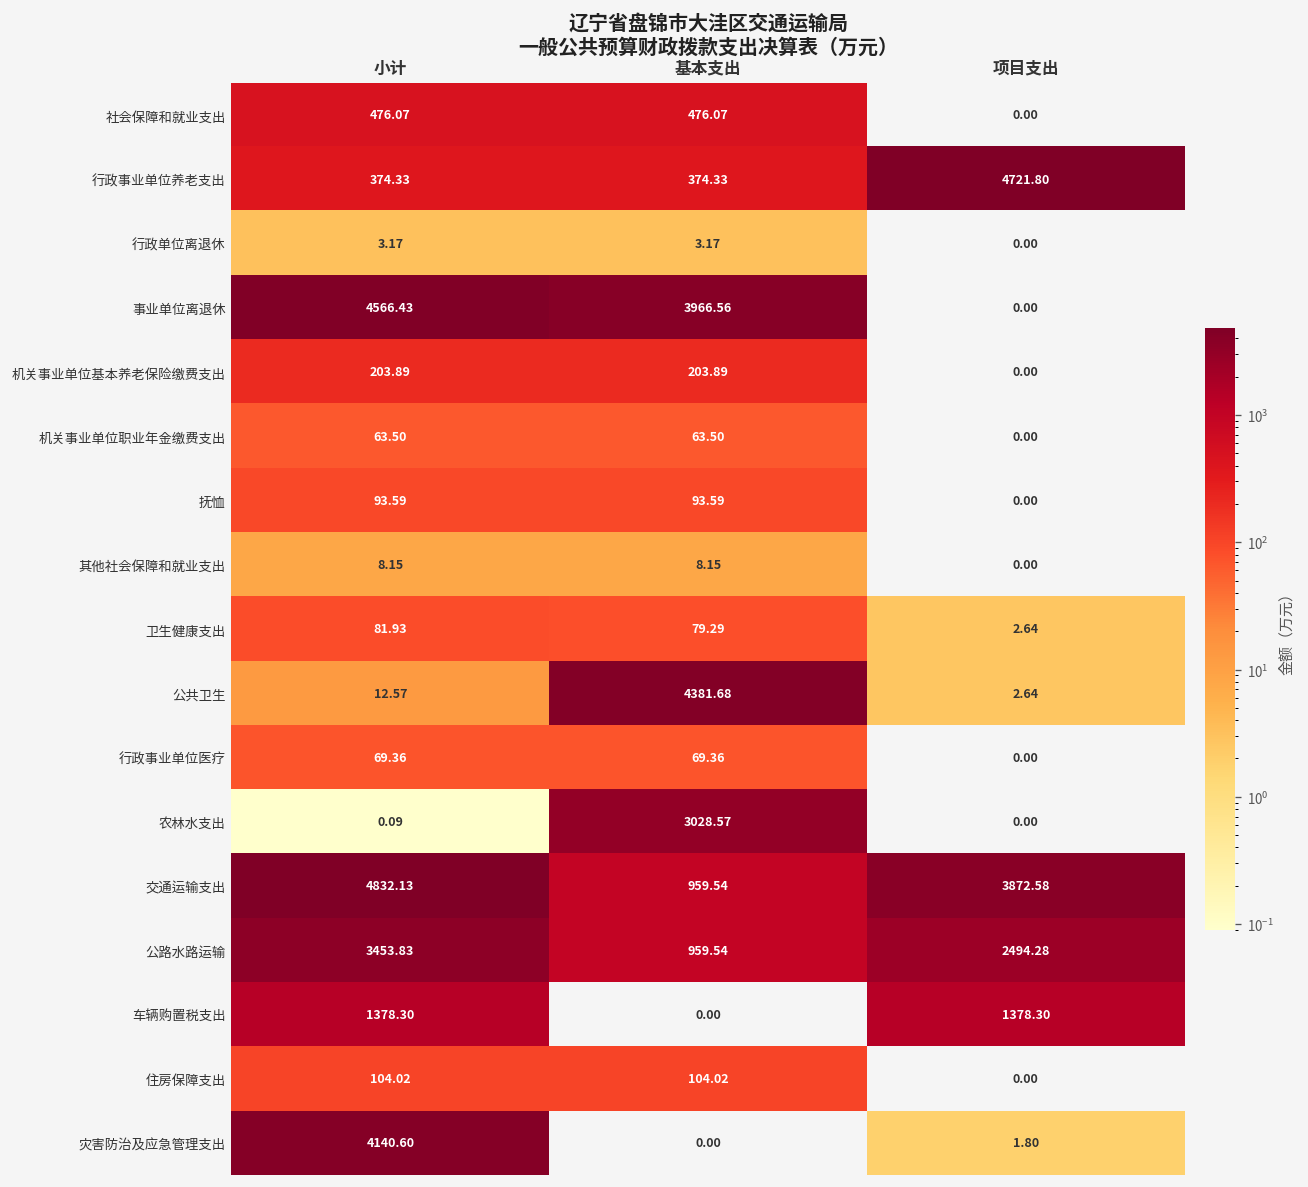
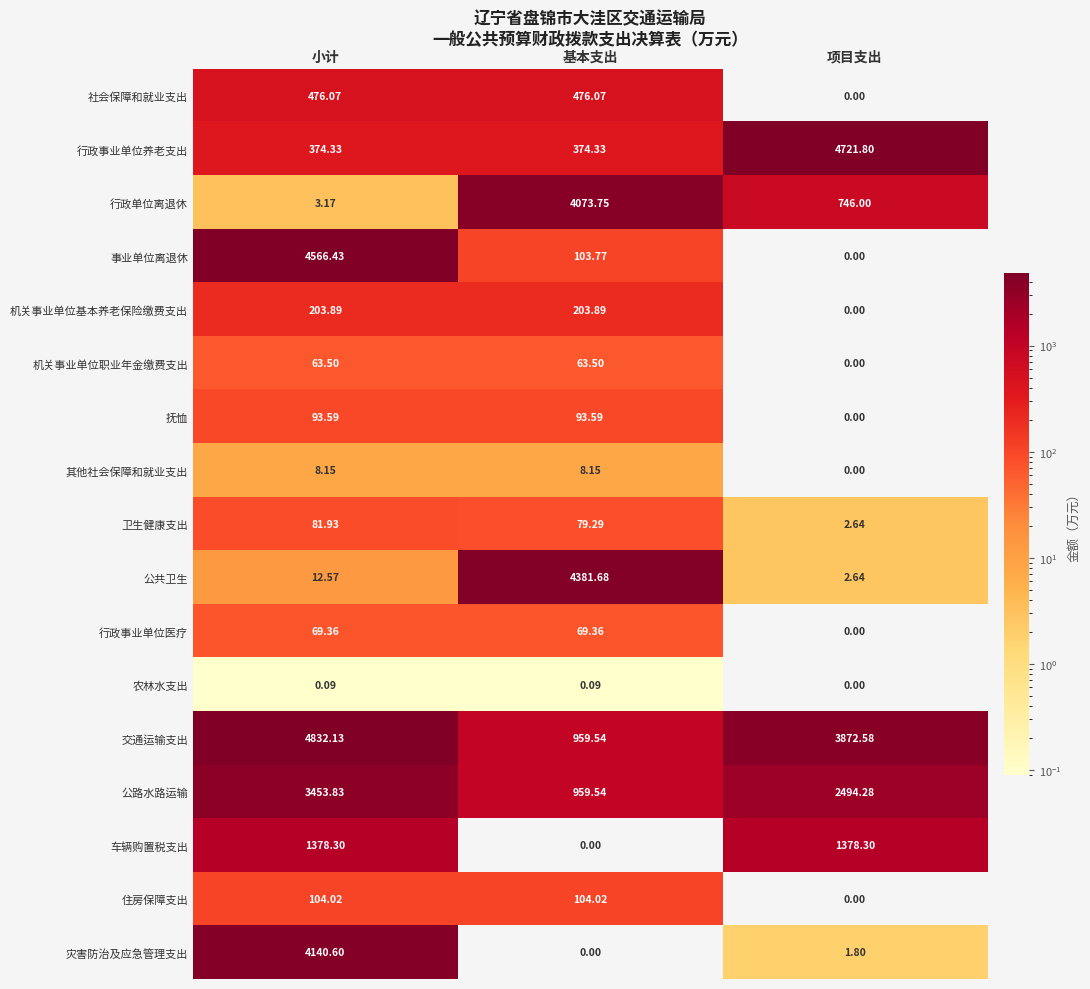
行政单位离退休, 基本支出: 3.17 -> 4073.75
行政单位离退休, 项目支出: 0.00 -> 746.00
事业单位离退休, 基本支出: 3966.56 -> 103.77
农林水支出, 基本支出: 3028.57 -> 0.09
